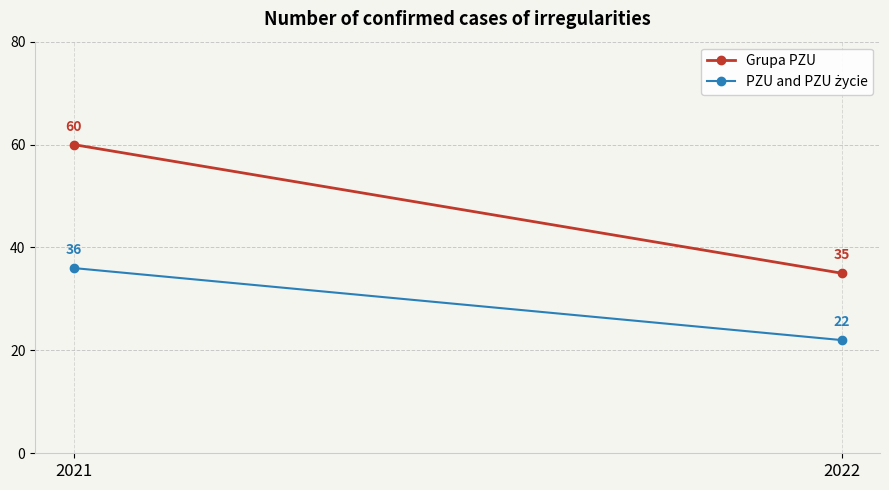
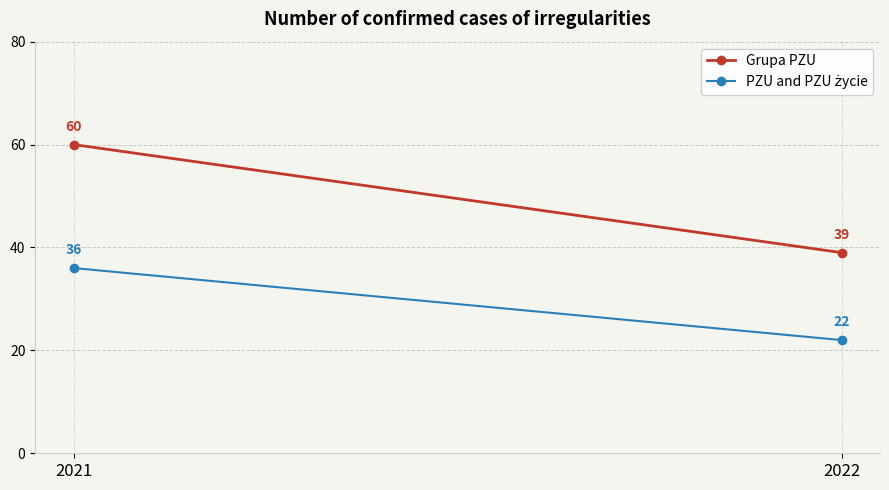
Grupa PZU, 2022: 35 -> 39
